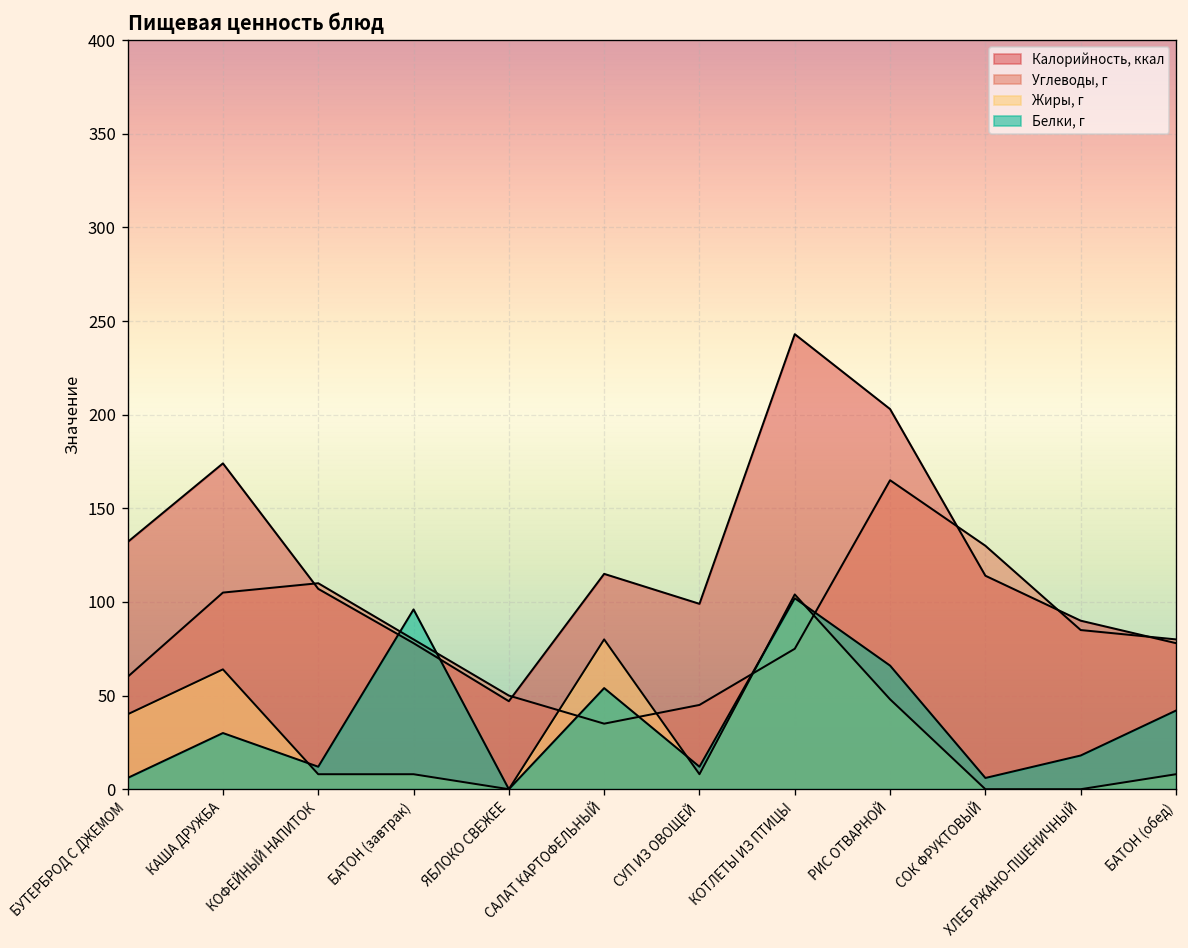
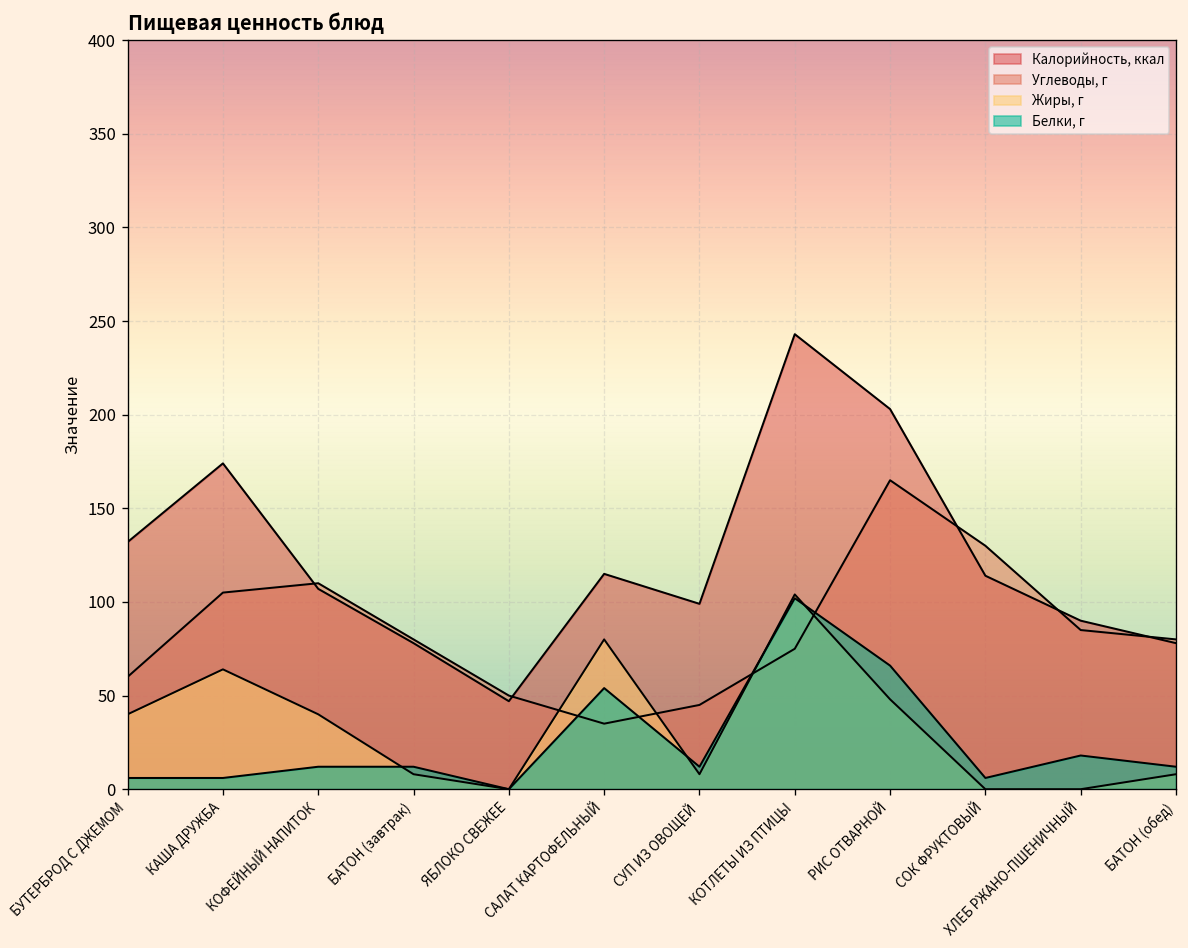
Белки, г, КАША ДРУЖБА: 30 -> 6
Жиры, г, КОФЕЙНЫЙ НАПИТОК: 8 -> 40
Белки, г, БАТОН (завтрак): 96 -> 12
Белки, г, БАТОН (обед): 42 -> 12
